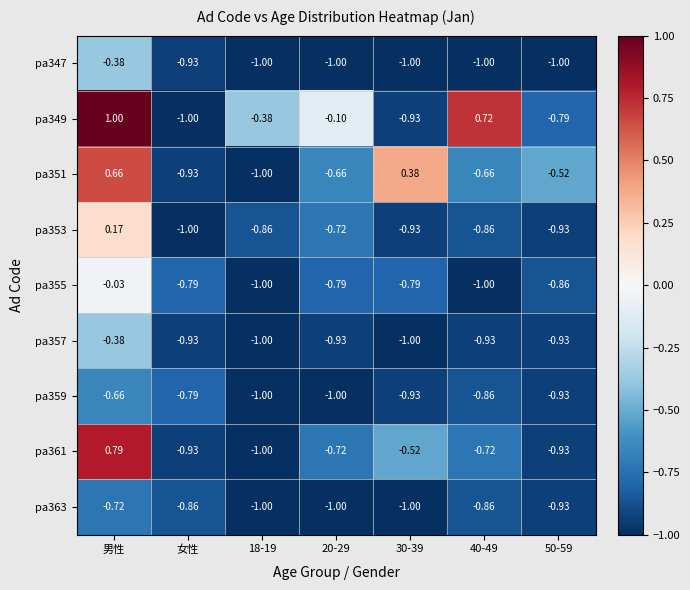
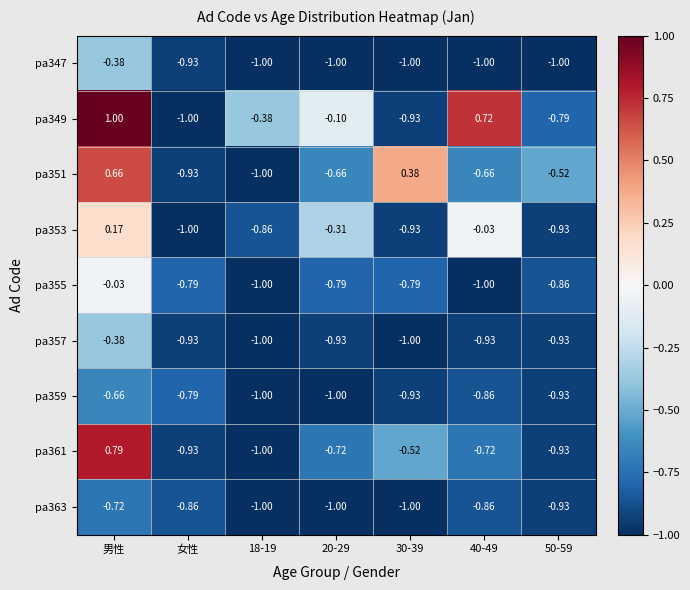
pa353, 20-29: -0.72 -> -0.31
pa353, 40-49: -0.86 -> -0.03
